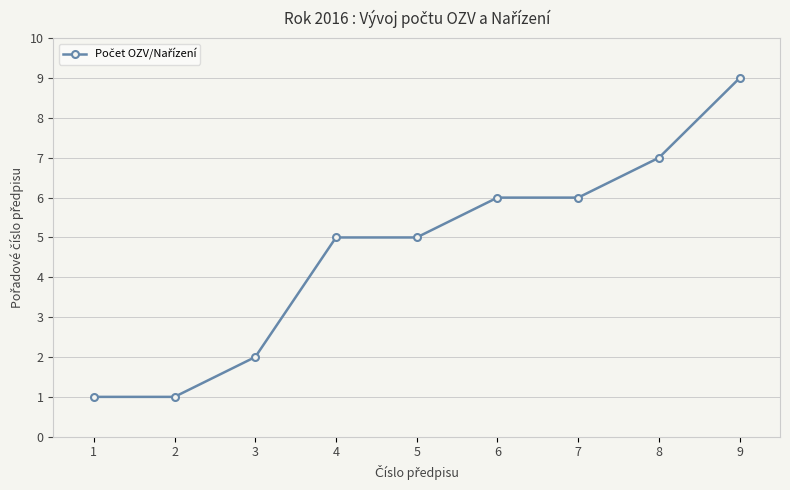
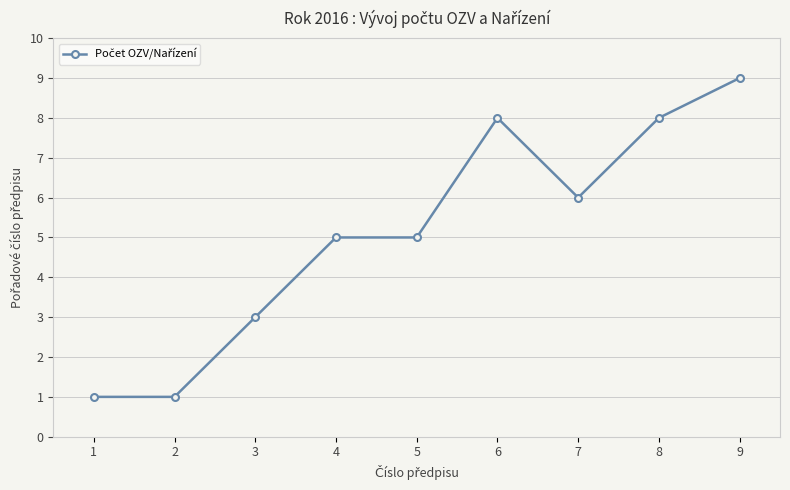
3: 2 -> 3
6: 6 -> 8
8: 7 -> 8
